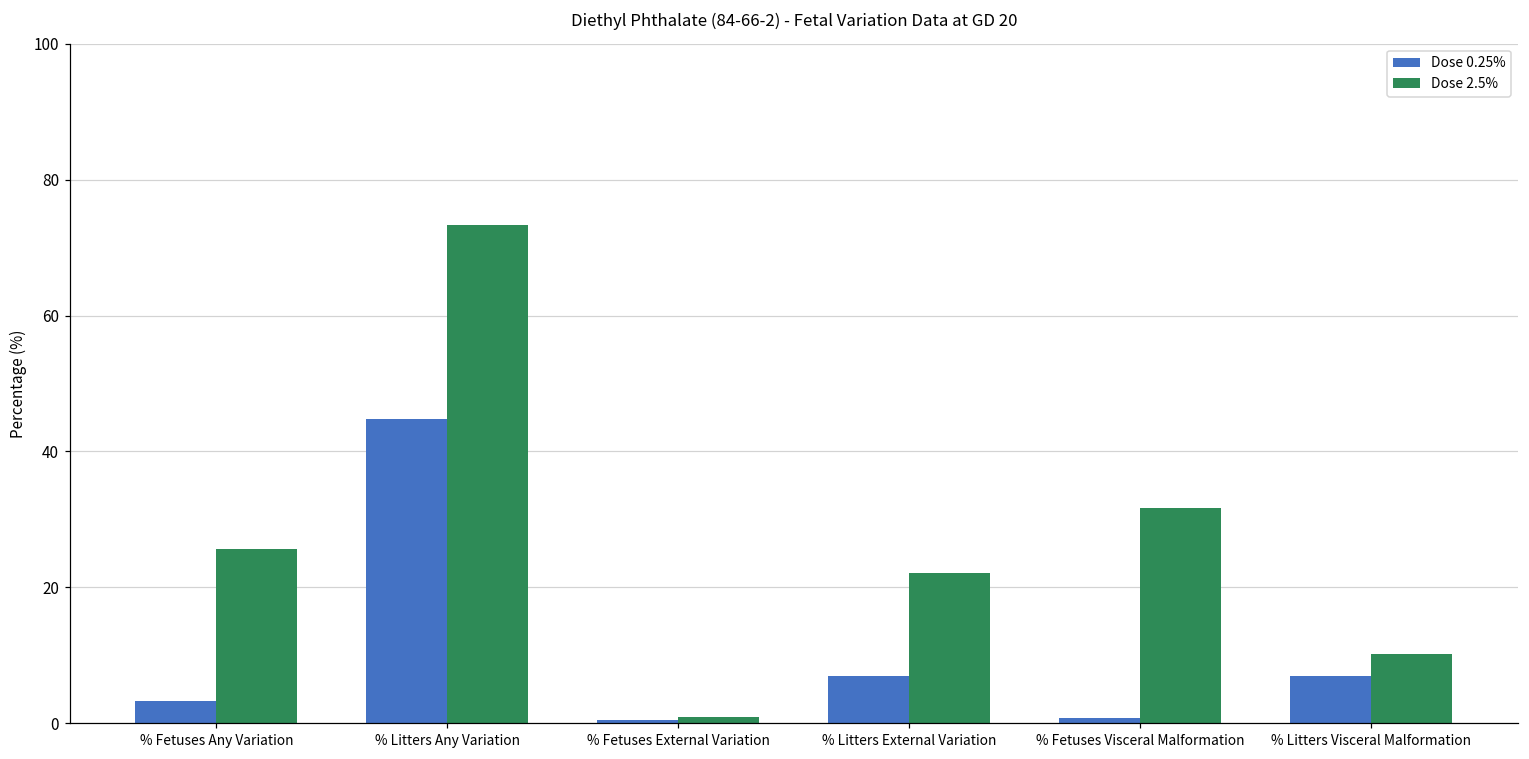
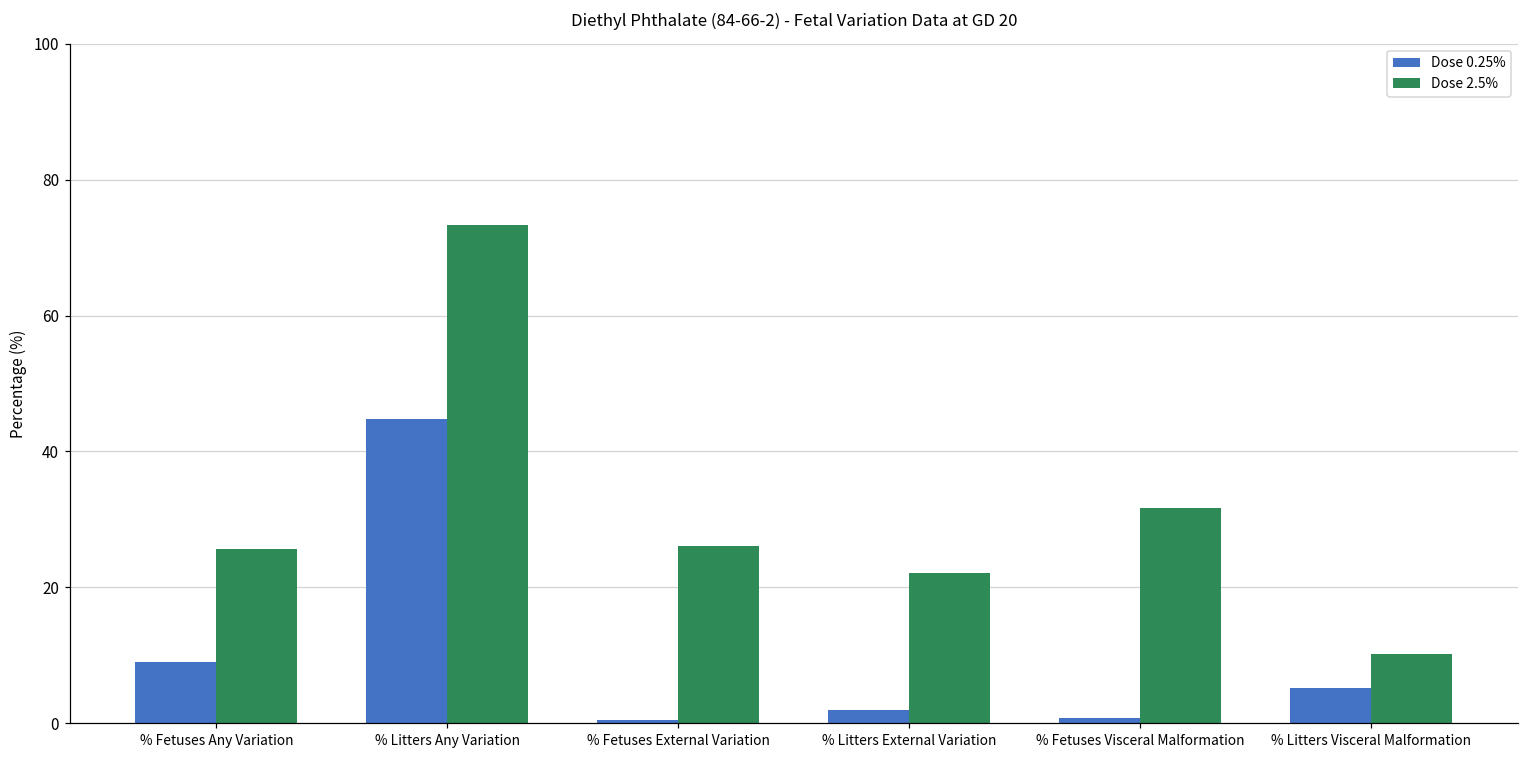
Dose 0.25%, % Fetuses Any Variation: 3 -> 9
Dose 2.5%, % Fetuses External Variation: 1 -> 26
Dose 0.25%, % Litters External Variation: 7 -> 2
Dose 0.25%, % Litters Visceral Malformation: 7 -> 5
